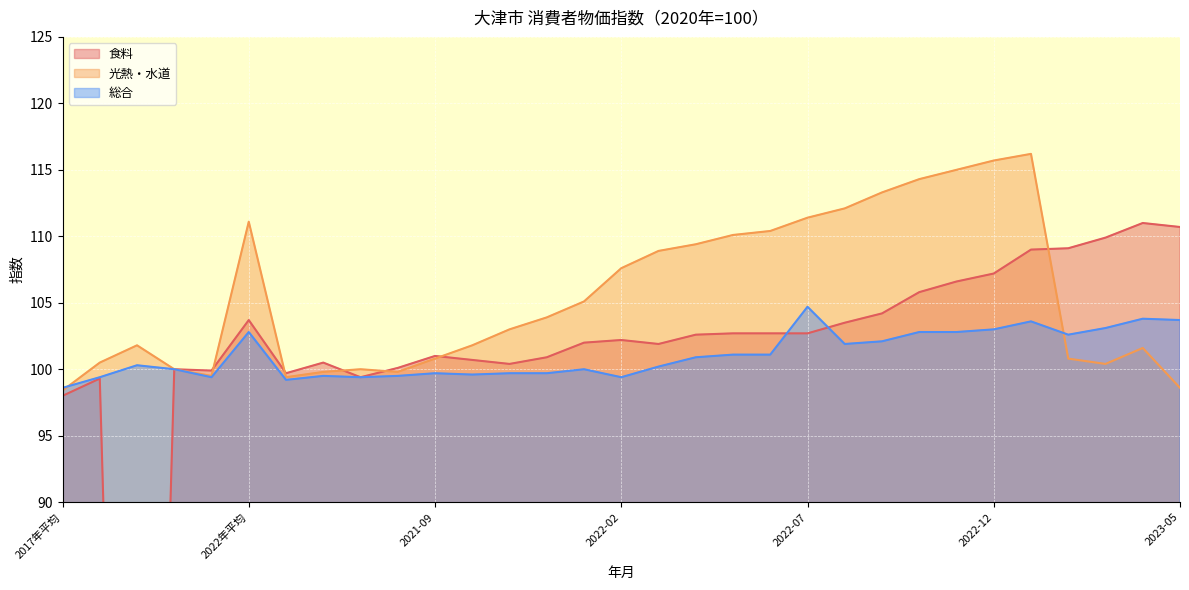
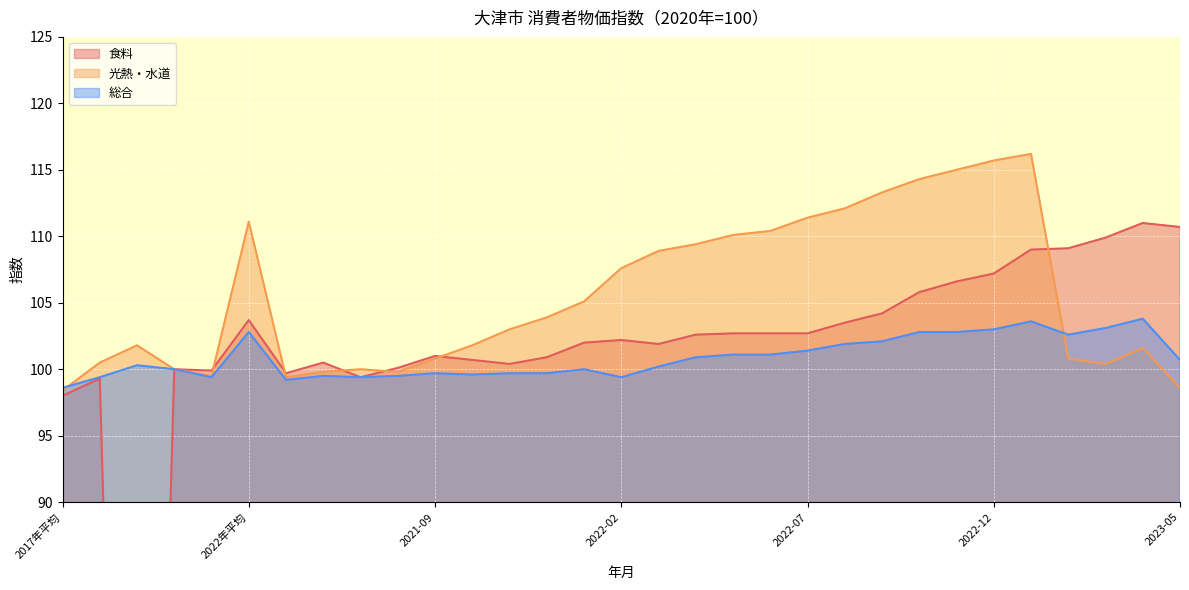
総合, 2022-07: 104.7 -> 101.4
総合, 2023-05: 103.7 -> 100.7
